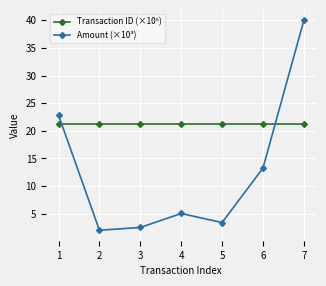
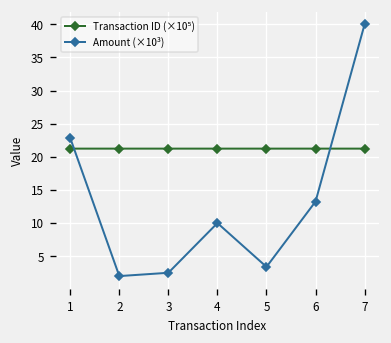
Amount (×10³), 4: 5 -> 10
